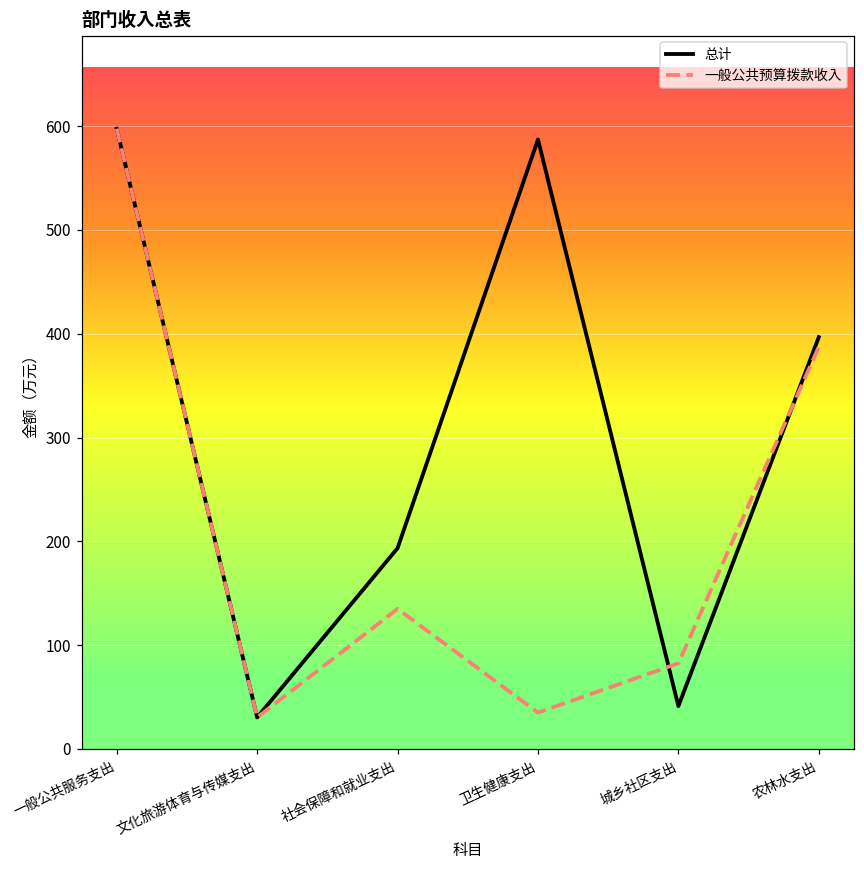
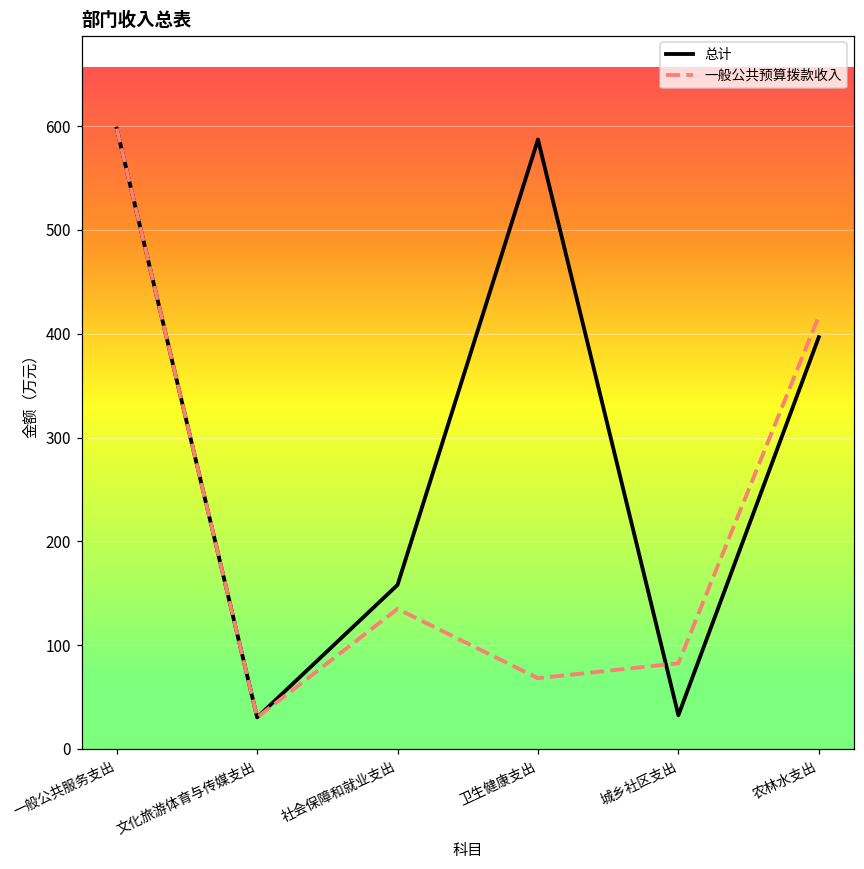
总计, 社会保障和就业支出: 190 -> 160
一般公共预算拨款收入, 卫生健康支出: 30 -> 70
总计, 城乡社区支出: 40 -> 30
一般公共预算拨款收入, 农林水支出: 390 -> 420
